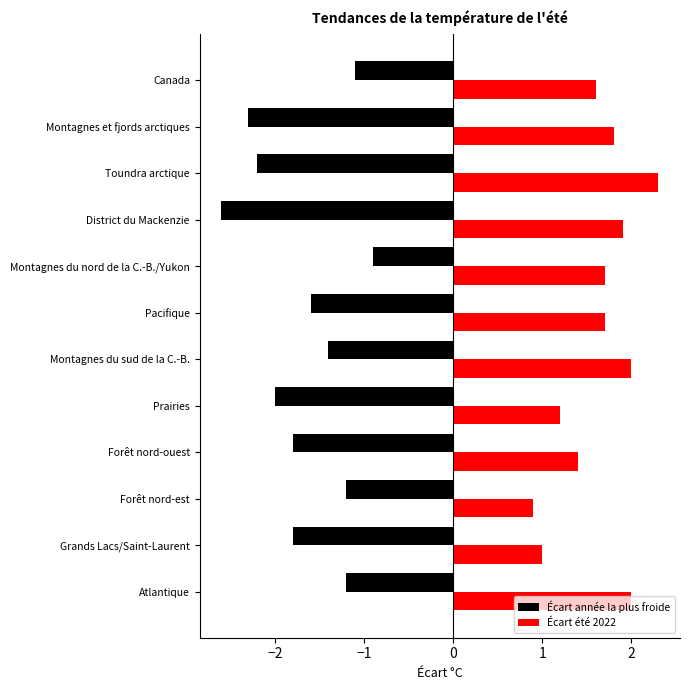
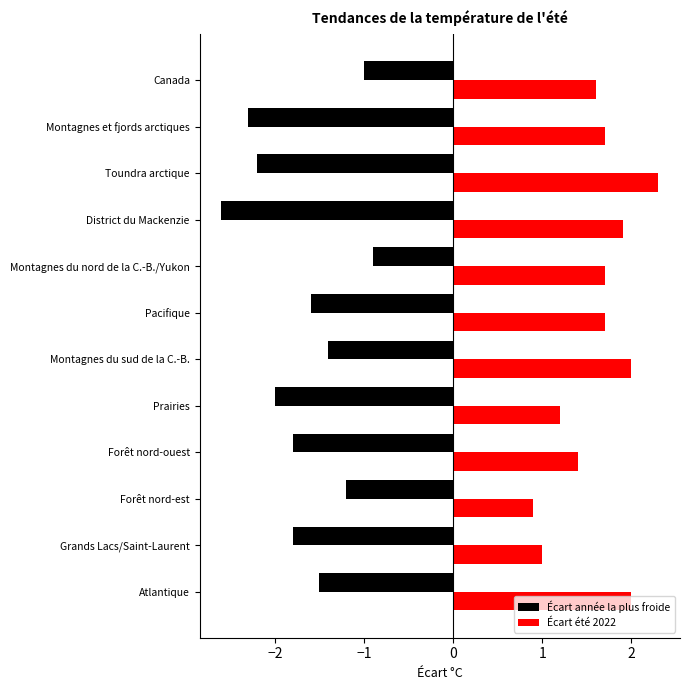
Écart année la plus froide, Canada: -1.1 -> -1.0
Écart été 2022, Montagnes et fjords arctiques: 1.8 -> 1.7
Écart année la plus froide, Atlantique: -1.2 -> -1.5
